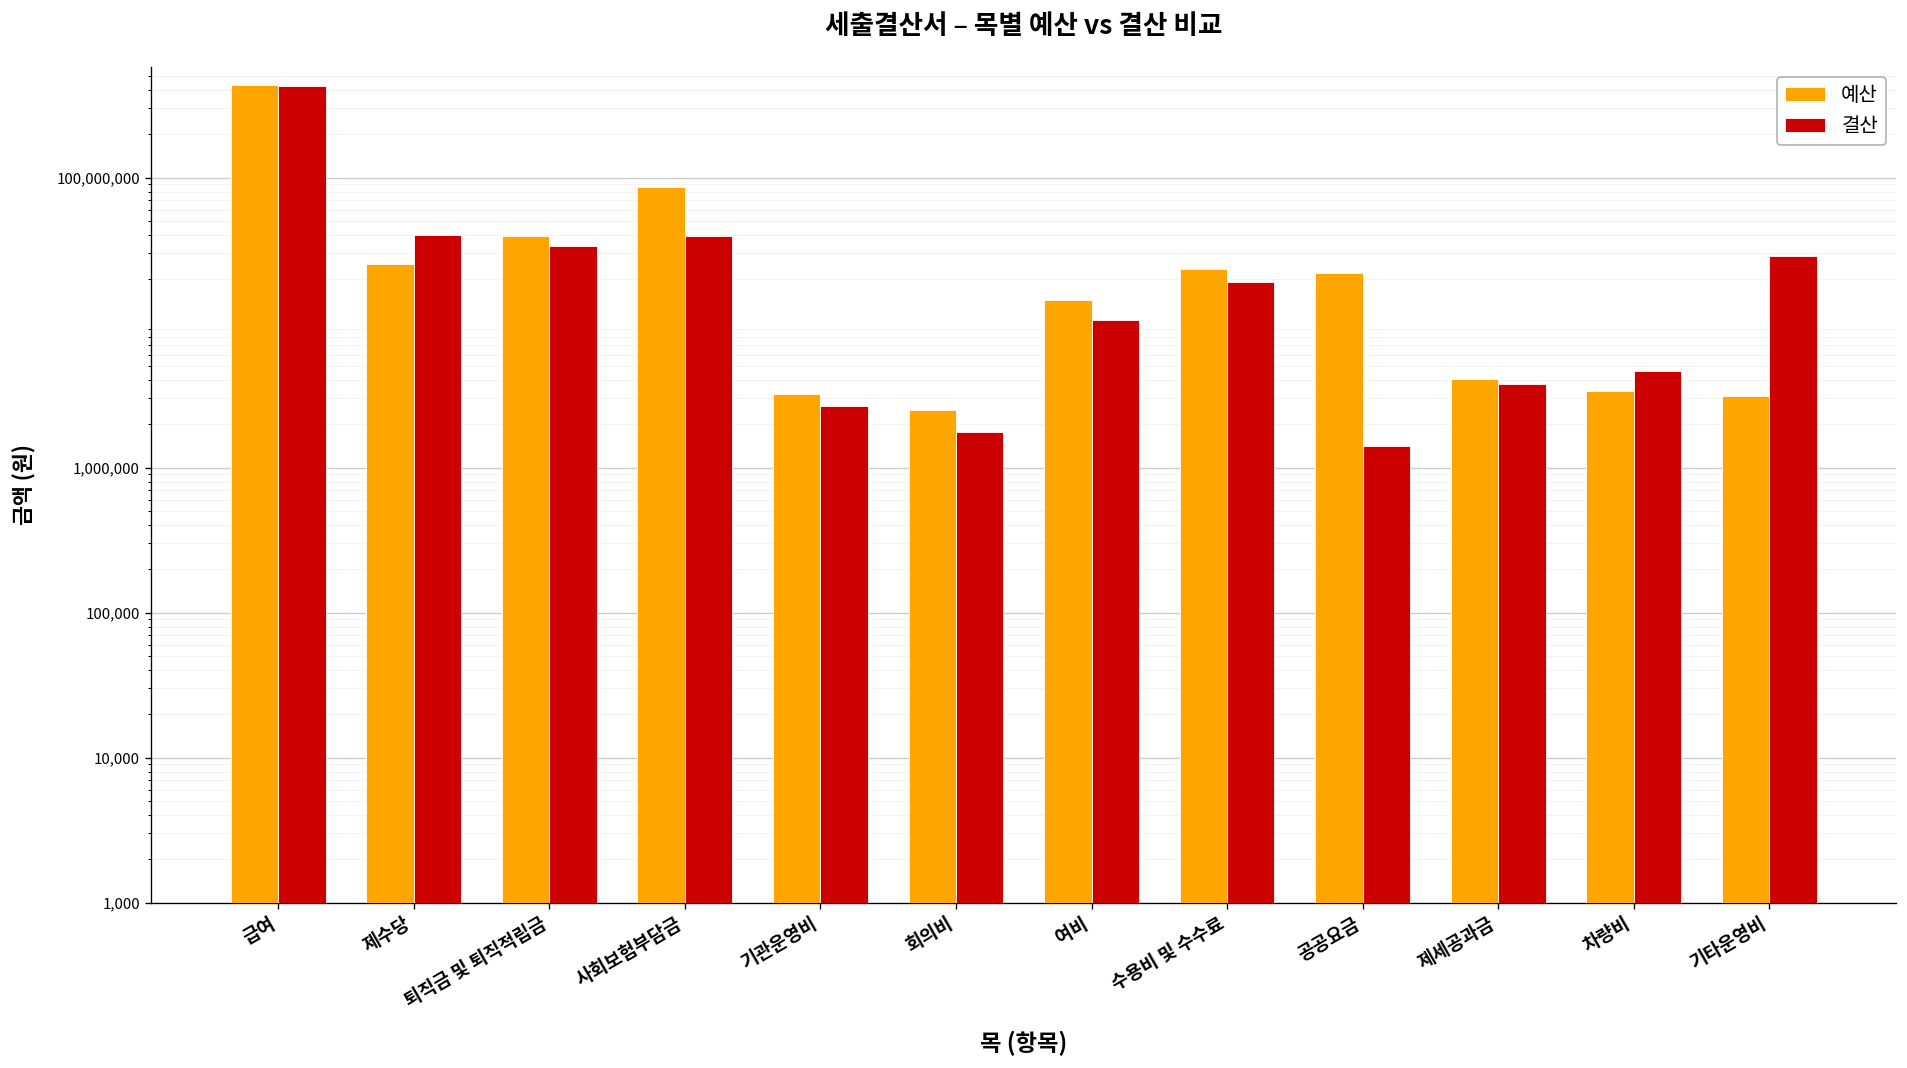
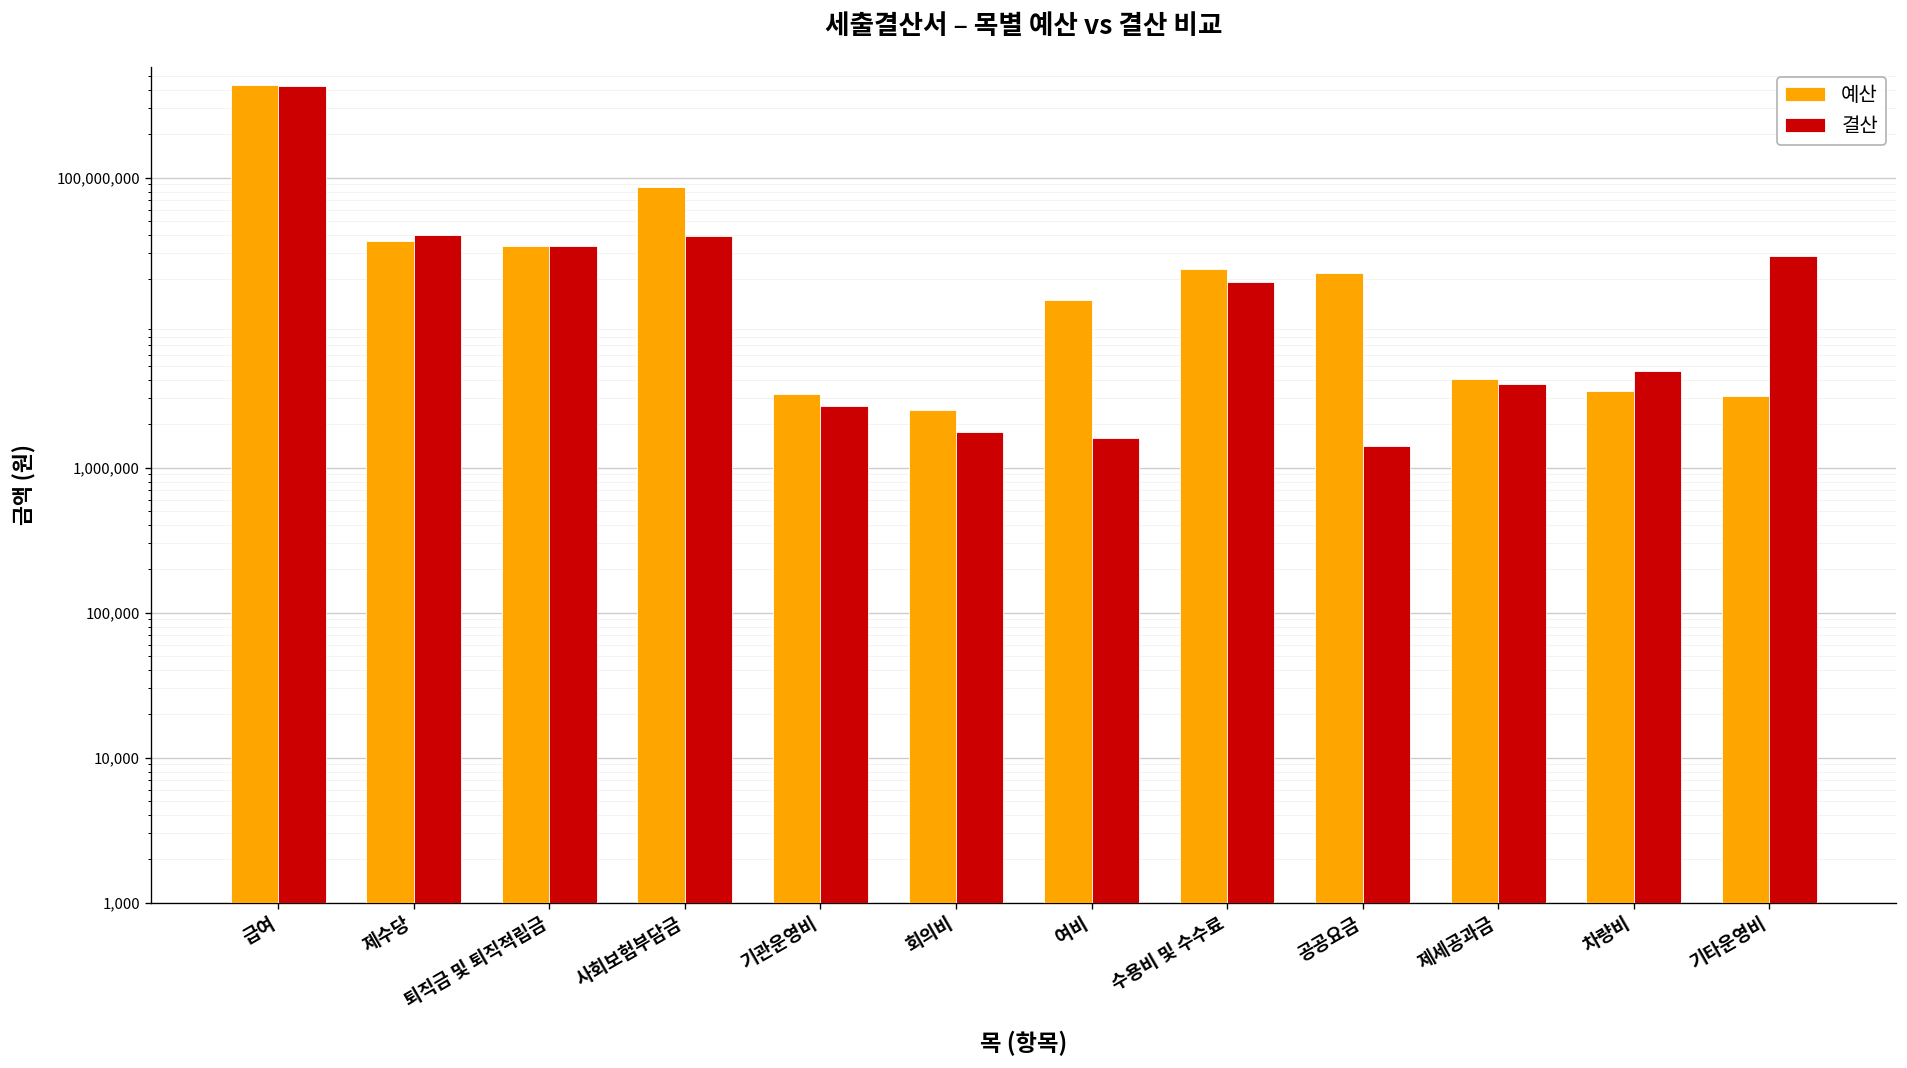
예산, 제수당: 25,000,000 -> 37,000,000
예산, 퇴직금 및 퇴직적립금: 40,000,000 -> 34,000,000
결산, 여비: 10,000,000 -> 1,600,000
